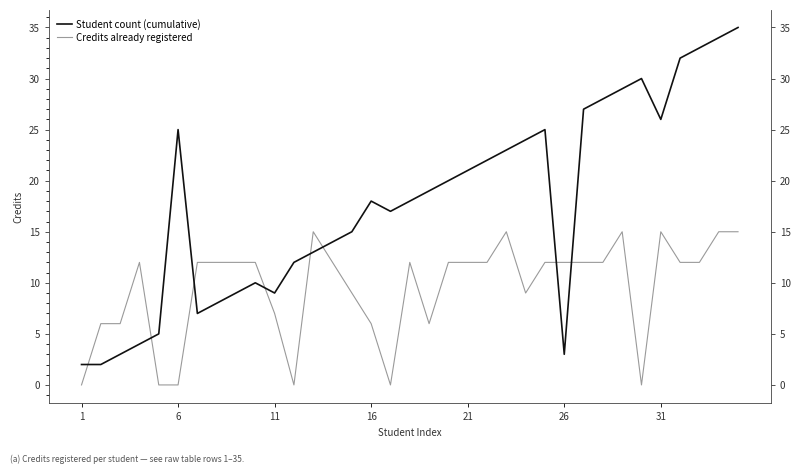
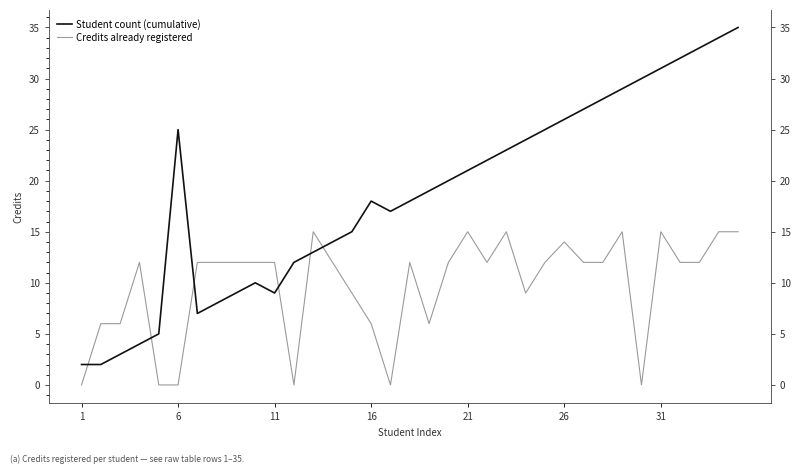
Credits already registered, 11: 7 -> 12
Credits already registered, 21: 12 -> 15
Student count (cumulative), 26: 3 -> 26
Credits already registered, 26: 12 -> 14
Student count (cumulative), 31: 26 -> 31
